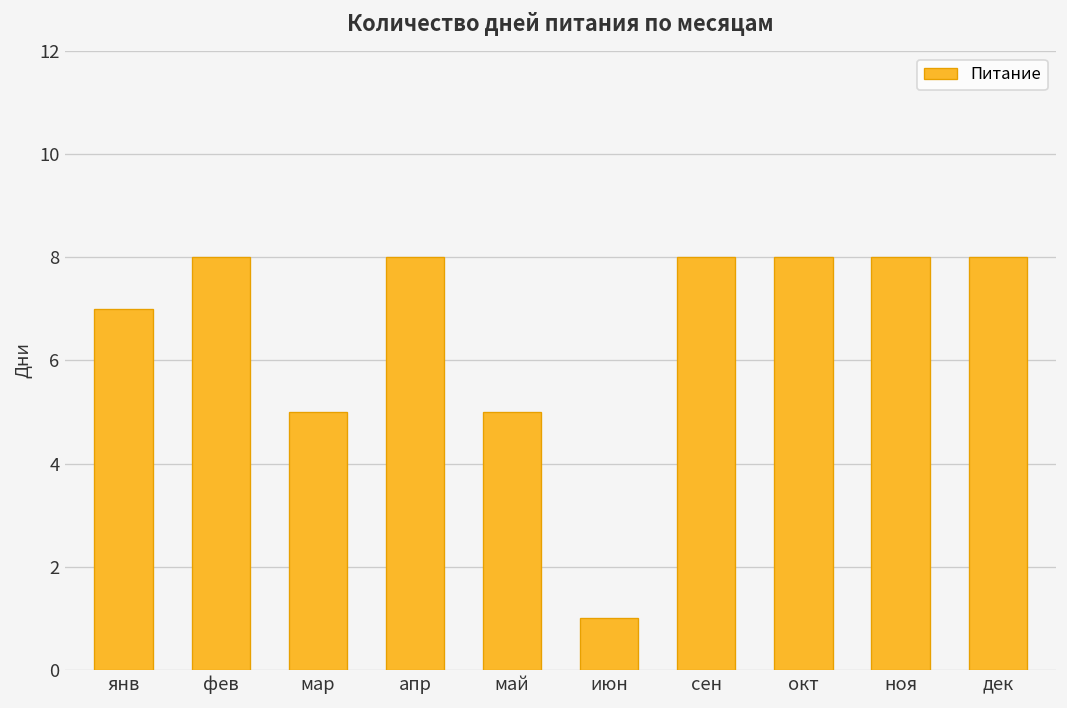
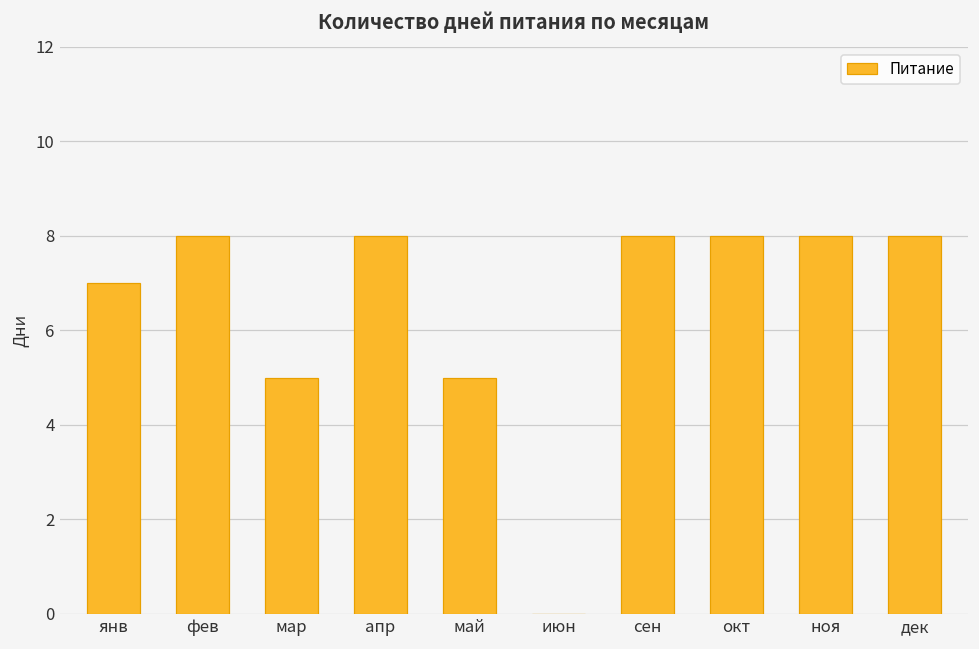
июн: 1 -> 0
